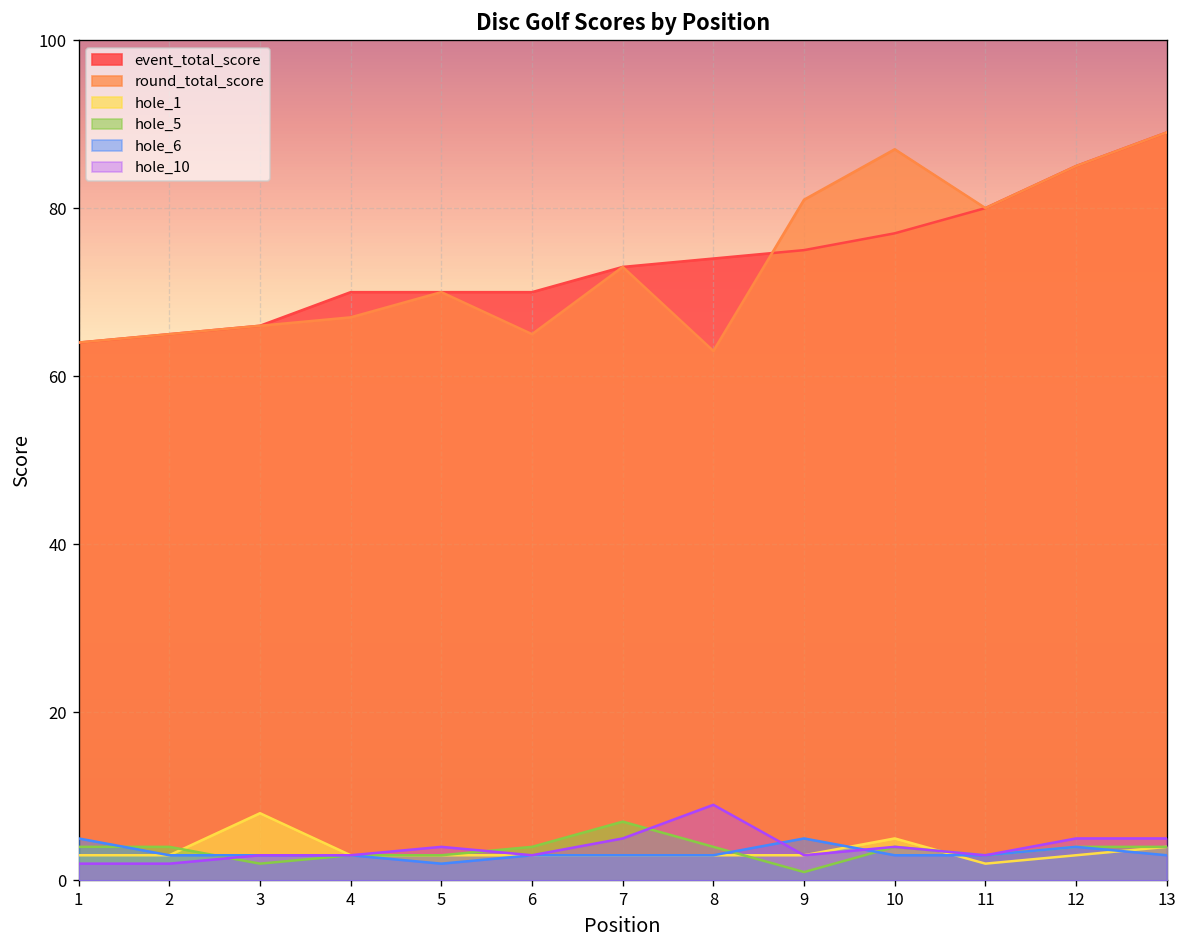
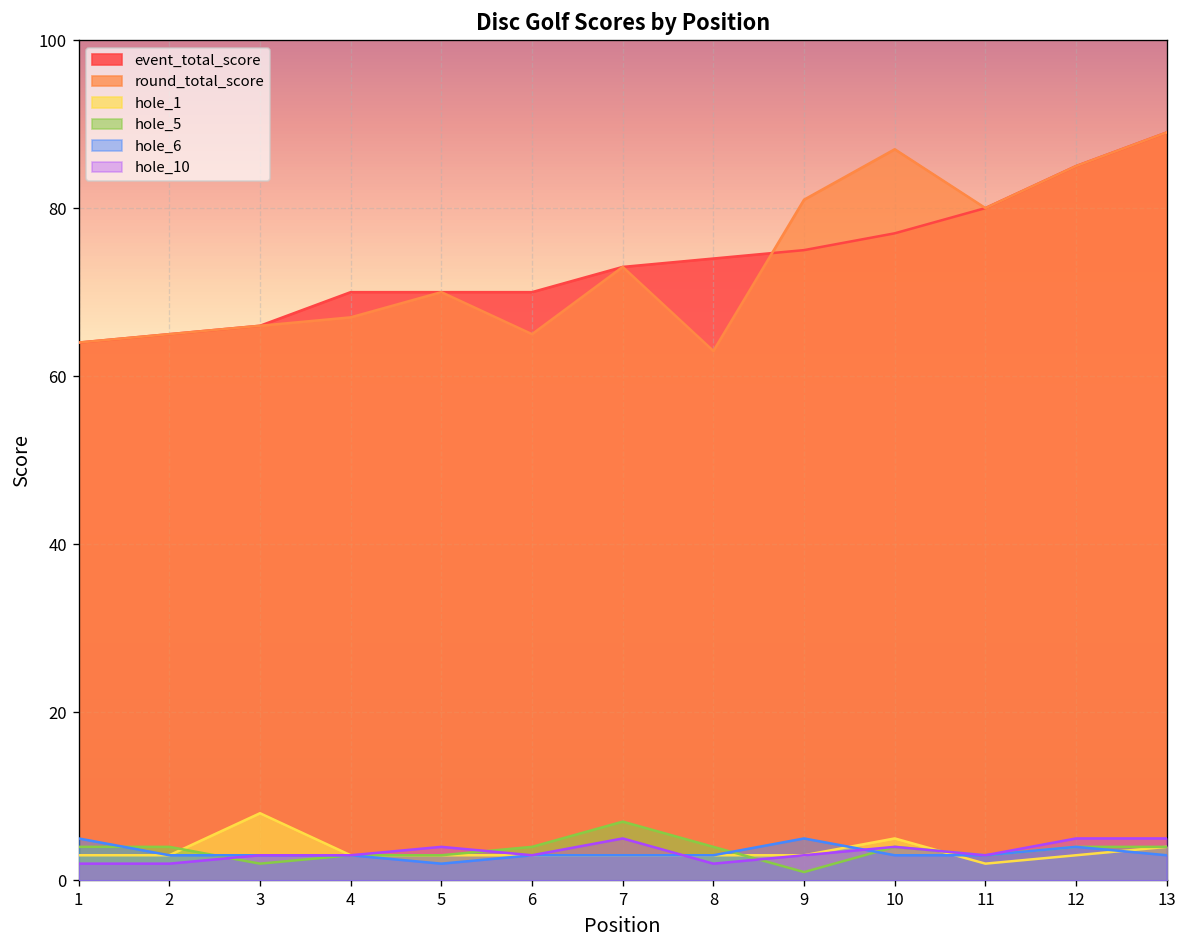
hole_10, 8: 9 -> 2
